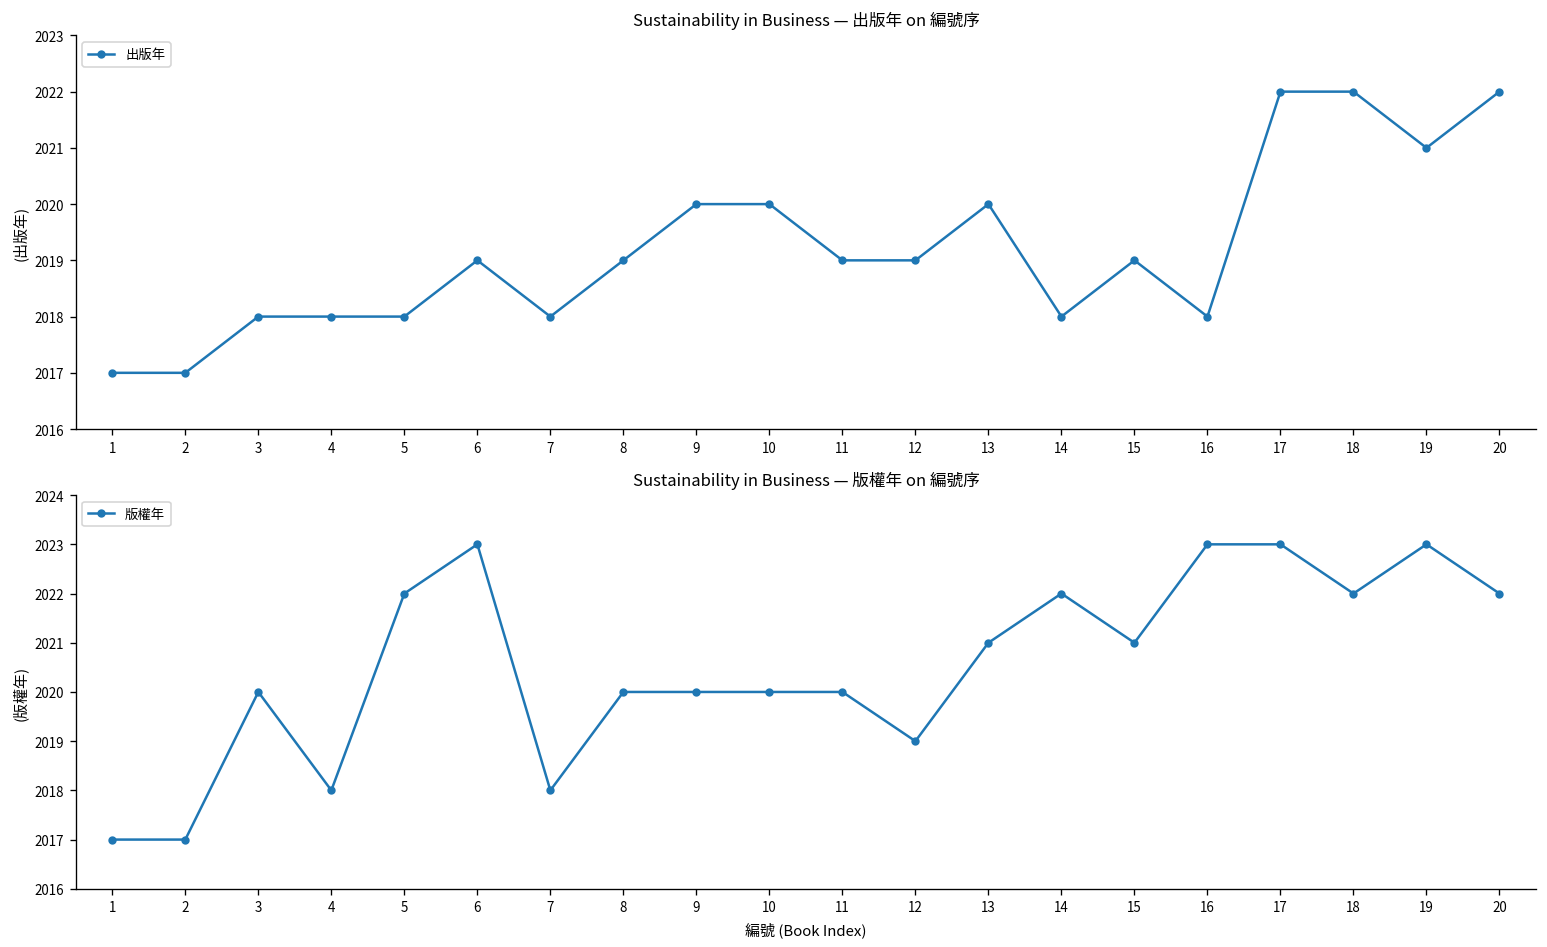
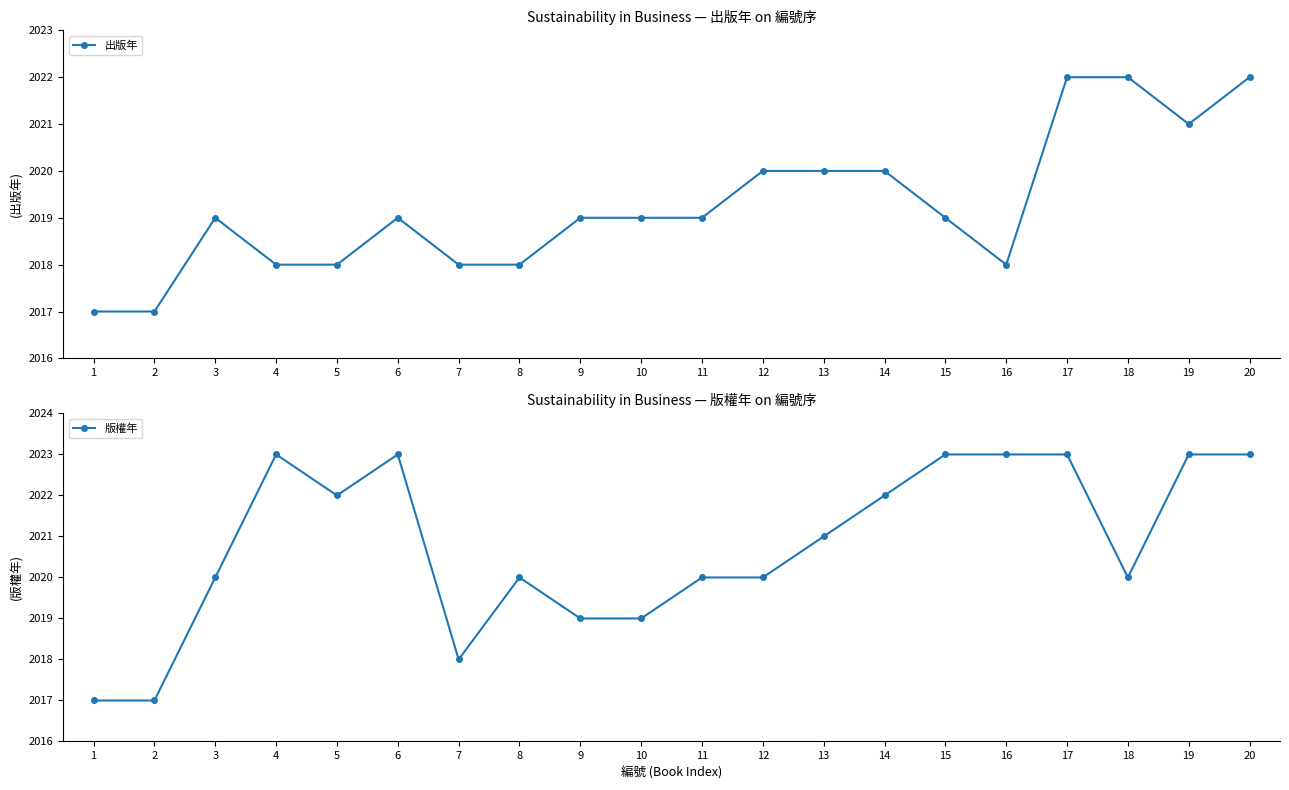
Sustainability in Business — 出版年 on 編號序, 3: 2018 -> 2019
Sustainability in Business — 出版年 on 編號序, 8: 2019 -> 2018
Sustainability in Business — 出版年 on 編號序, 9: 2020 -> 2019
Sustainability in Business — 出版年 on 編號序, 10: 2020 -> 2019
Sustainability in Business — 出版年 on 編號序, 12: 2019 -> 2020
Sustainability in Business — 出版年 on 編號序, 14: 2018 -> 2020
Sustainability in Business — 版權年 on 編號序, 4: 2018 -> 2023
Sustainability in Business — 版權年 on 編號序, 9: 2020 -> 2019
Sustainability in Business — 版權年 on 編號序, 10: 2020 -> 2019
Sustainability in Business — 版權年 on 編號序, 12: 2019 -> 2020
Sustainability in Business — 版權年 on 編號序, 15: 2021 -> 2023
Sustainability in Business — 版權年 on 編號序, 18: 2022 -> 2020
Sustainability in Business — 版權年 on 編號序, 20: 2022 -> 2023
